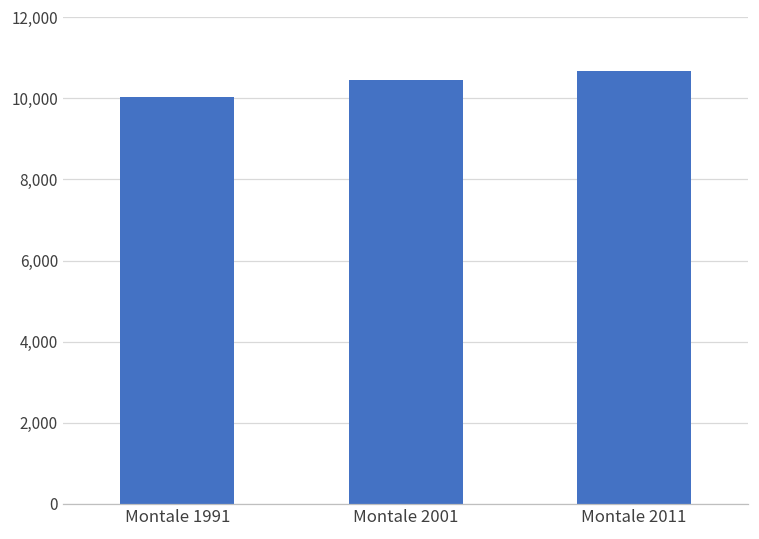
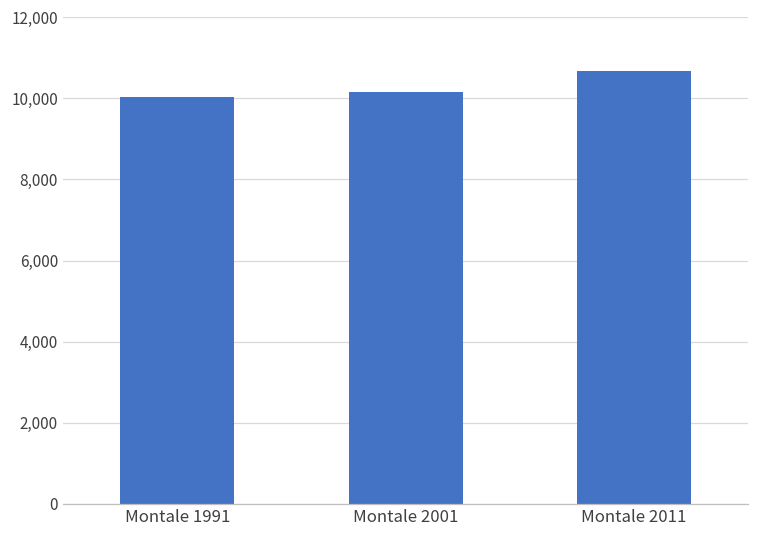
Montale 2001: 10,400 -> 10,100
